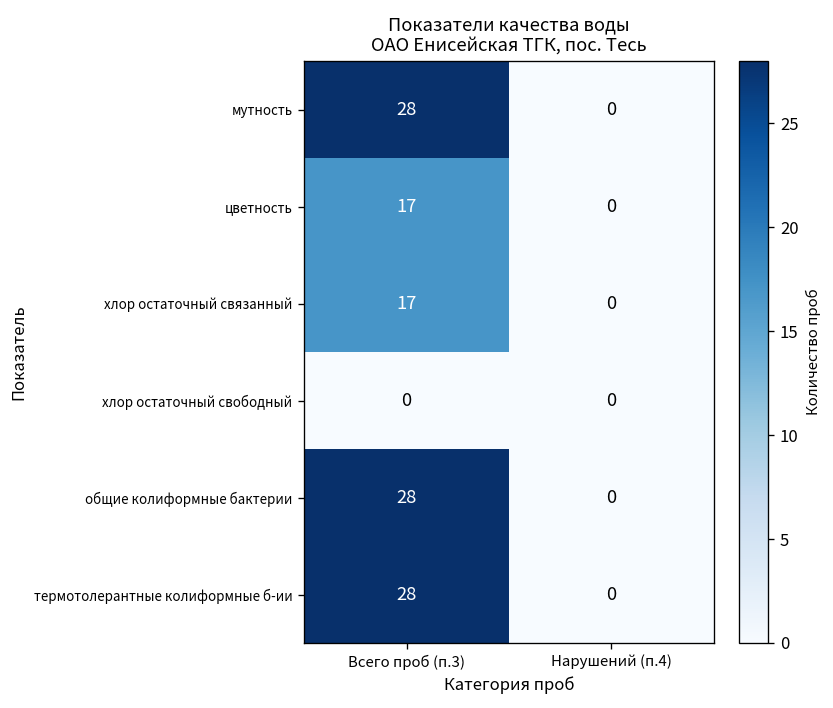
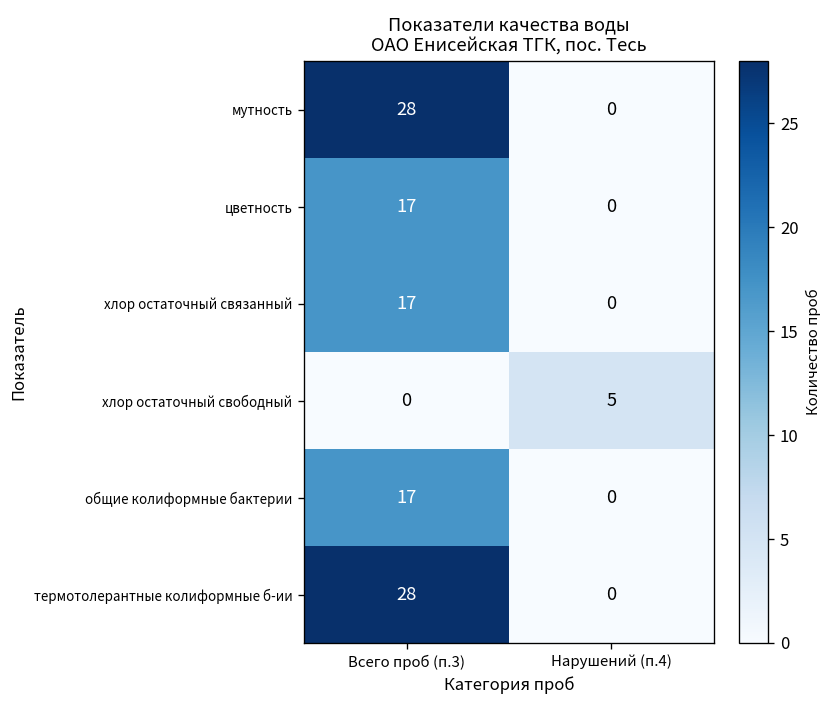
хлор остаточный свободный, Нарушений (п.4): 0 -> 5
общие колиформные бактерии, Всего проб (п.3): 28 -> 17
